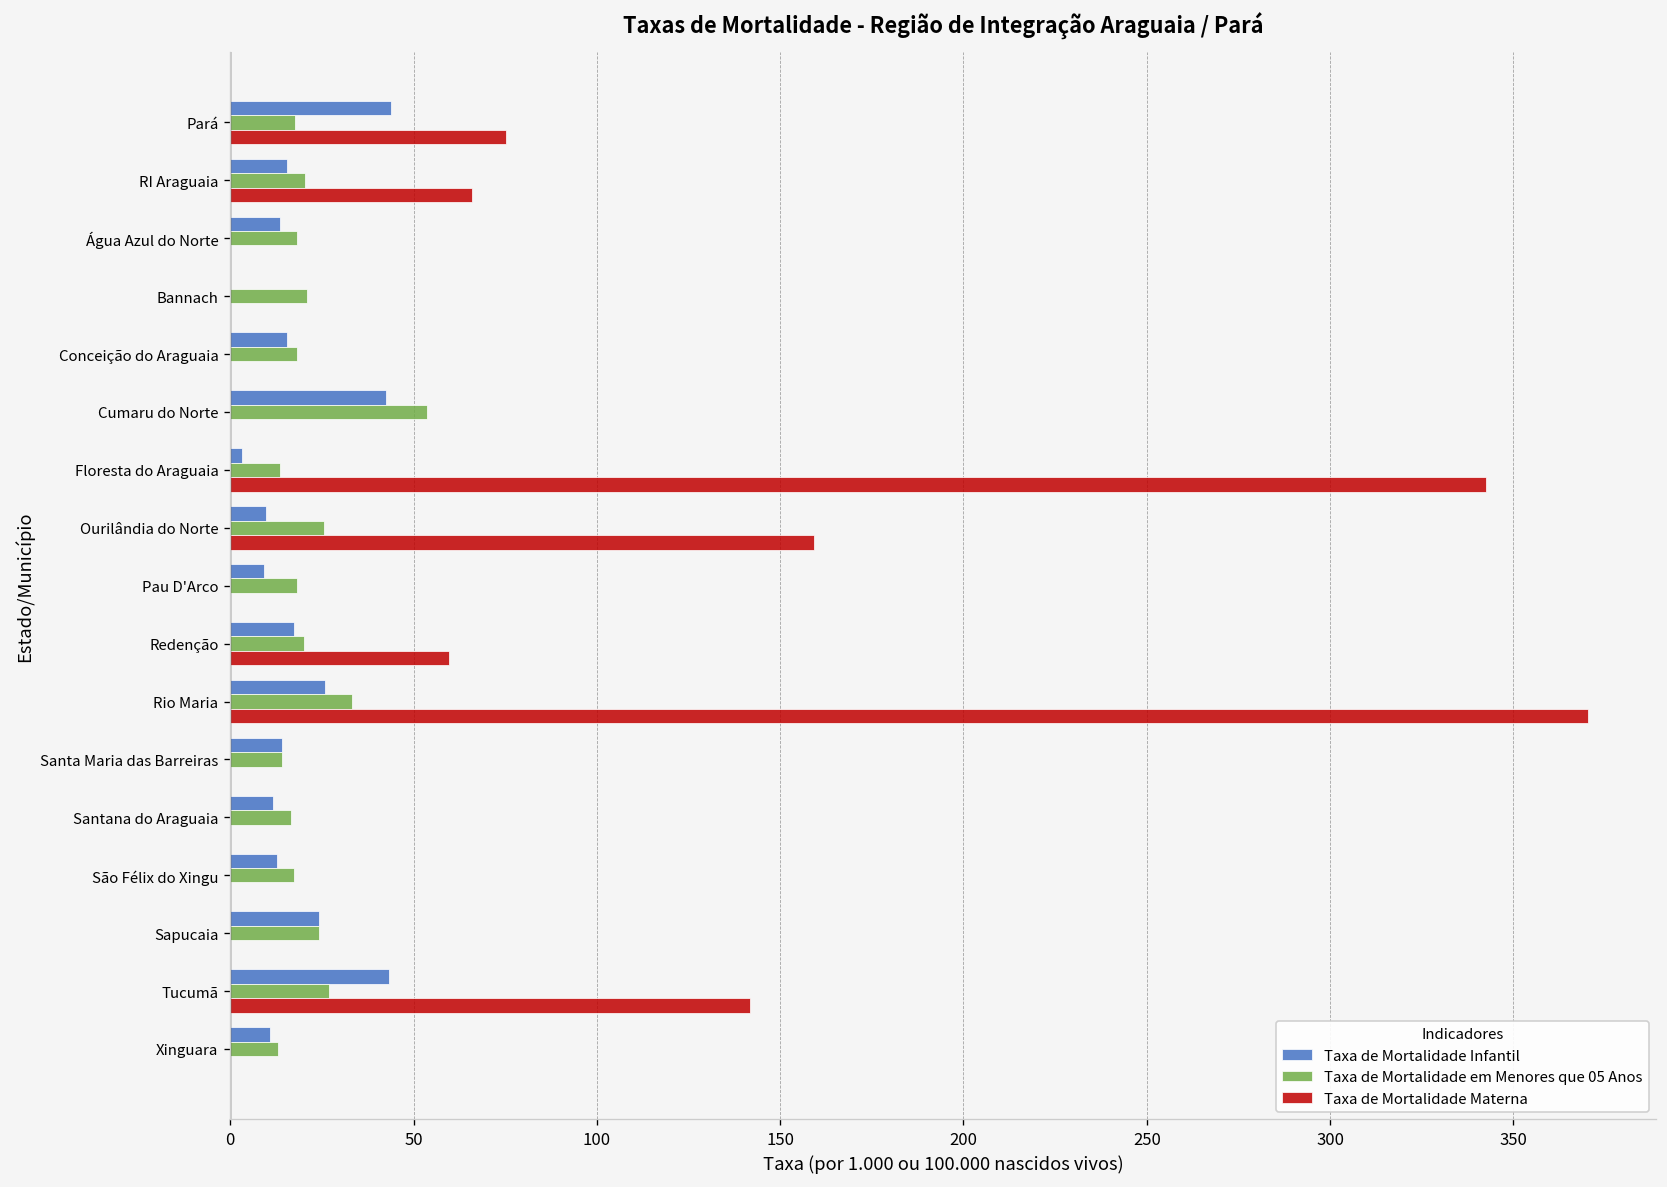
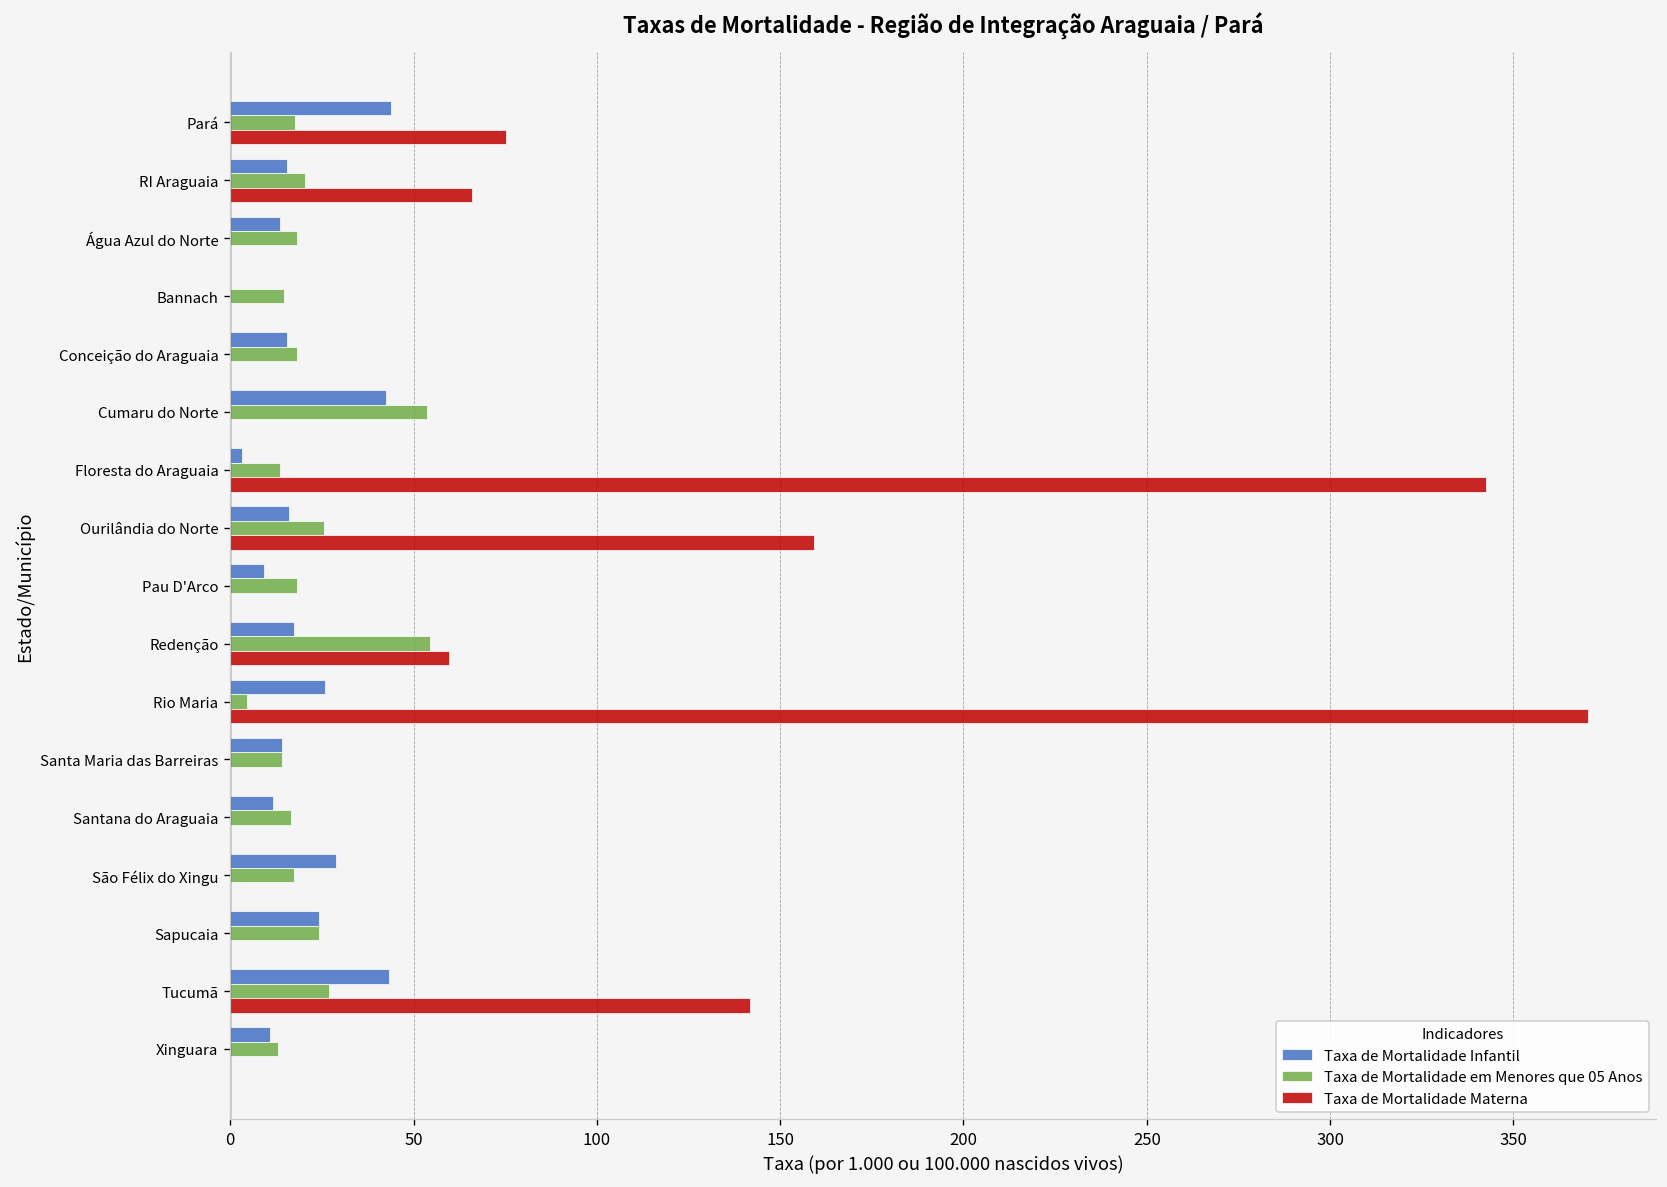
Taxa de Mortalidade em Menores que 05 Anos, Bannach: 21 -> 15
Taxa de Mortalidade Infantil, Ourilândia do Norte: 10 -> 16
Taxa de Mortalidade em Menores que 05 Anos, Redenção: 20 -> 54
Taxa de Mortalidade em Menores que 05 Anos, Rio Maria: 33 -> 4
Taxa de Mortalidade Infantil, São Félix do Xingu: 13 -> 29
